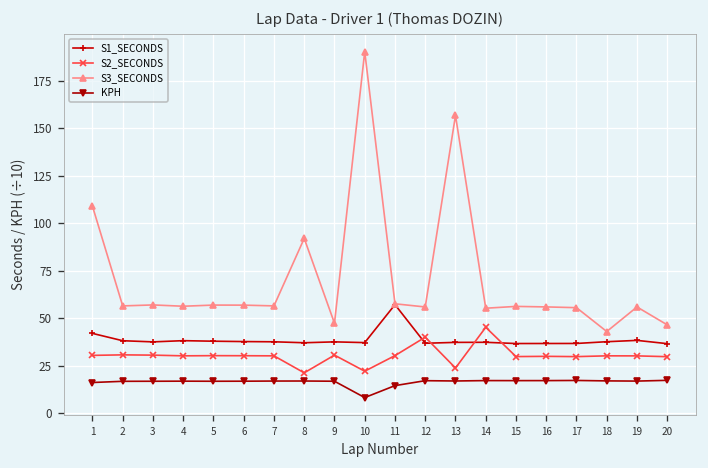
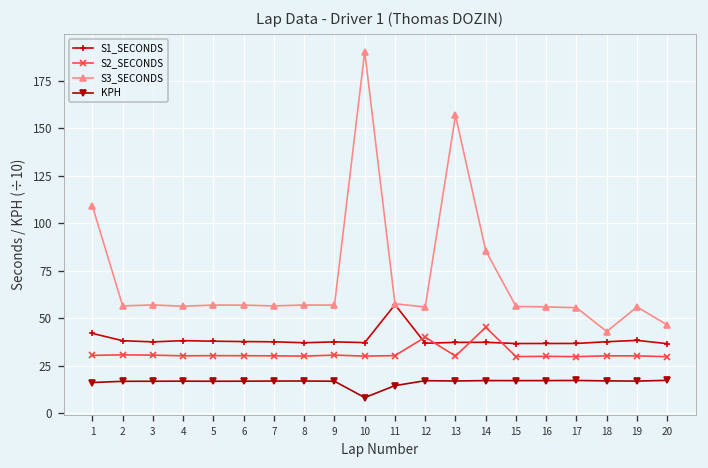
S2_SECONDS, 8: 21 -> 30
S3_SECONDS, 8: 92 -> 57
S3_SECONDS, 9: 47 -> 57
S2_SECONDS, 10: 22 -> 30
S2_SECONDS, 13: 24 -> 30
S3_SECONDS, 14: 55 -> 86
